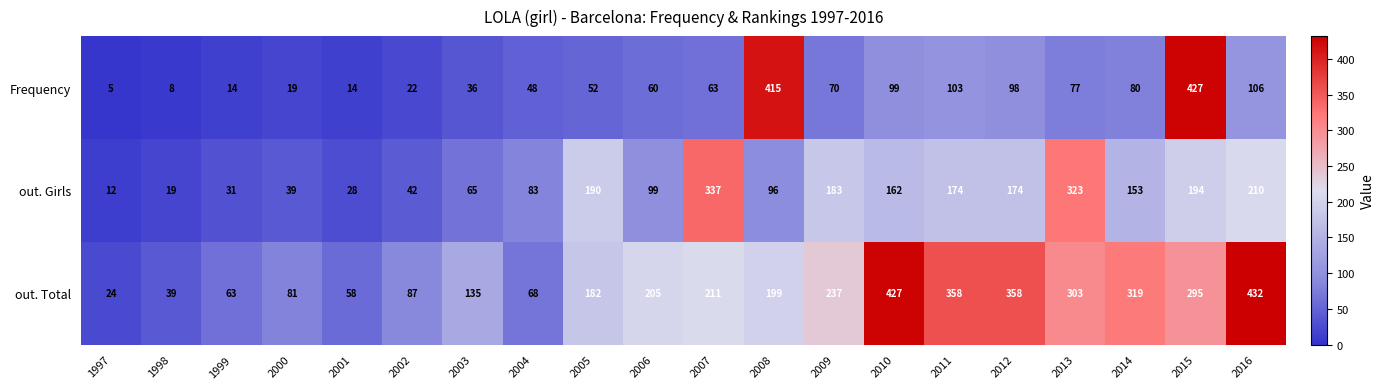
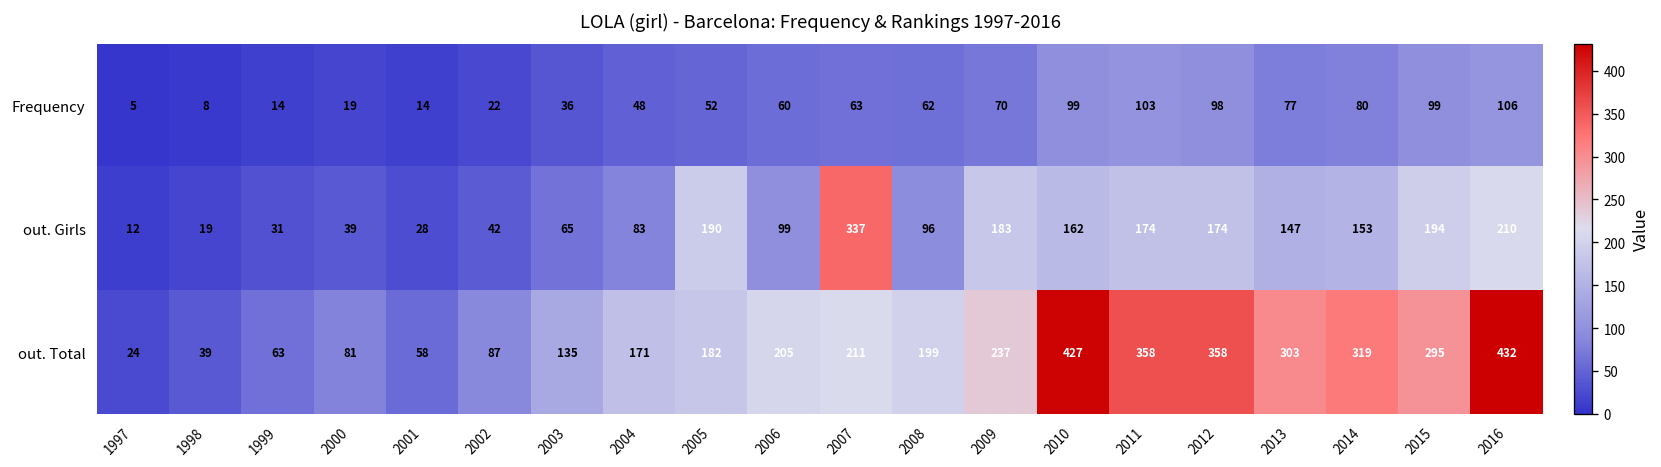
Frequency, 2008: 415 -> 62
Frequency, 2015: 427 -> 99
out. Girls, 2013: 323 -> 147
out. Total, 2004: 68 -> 171
